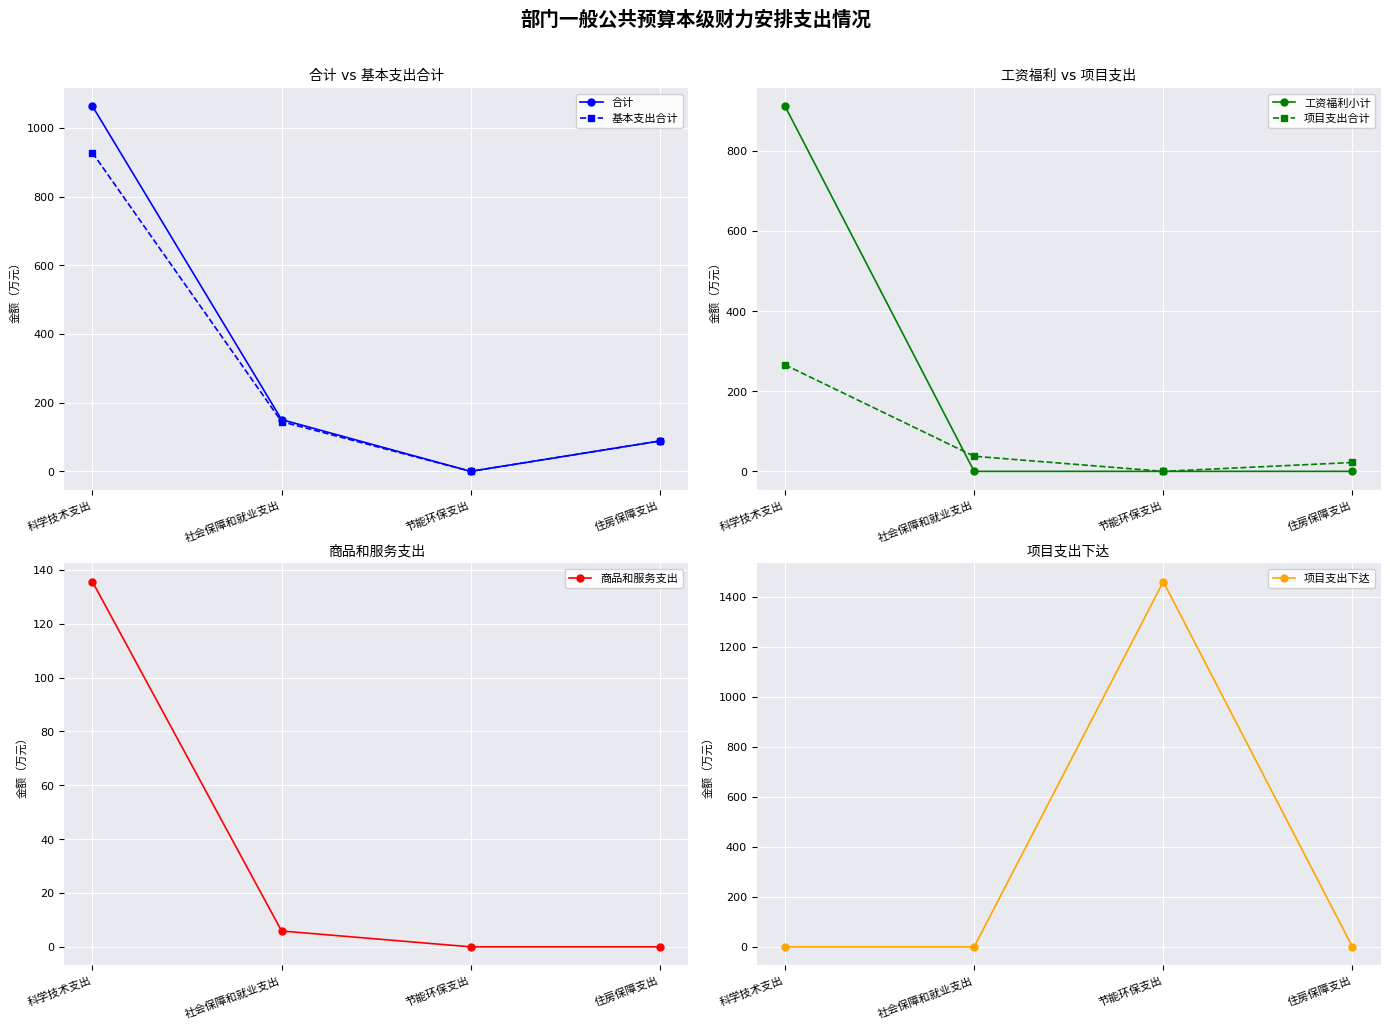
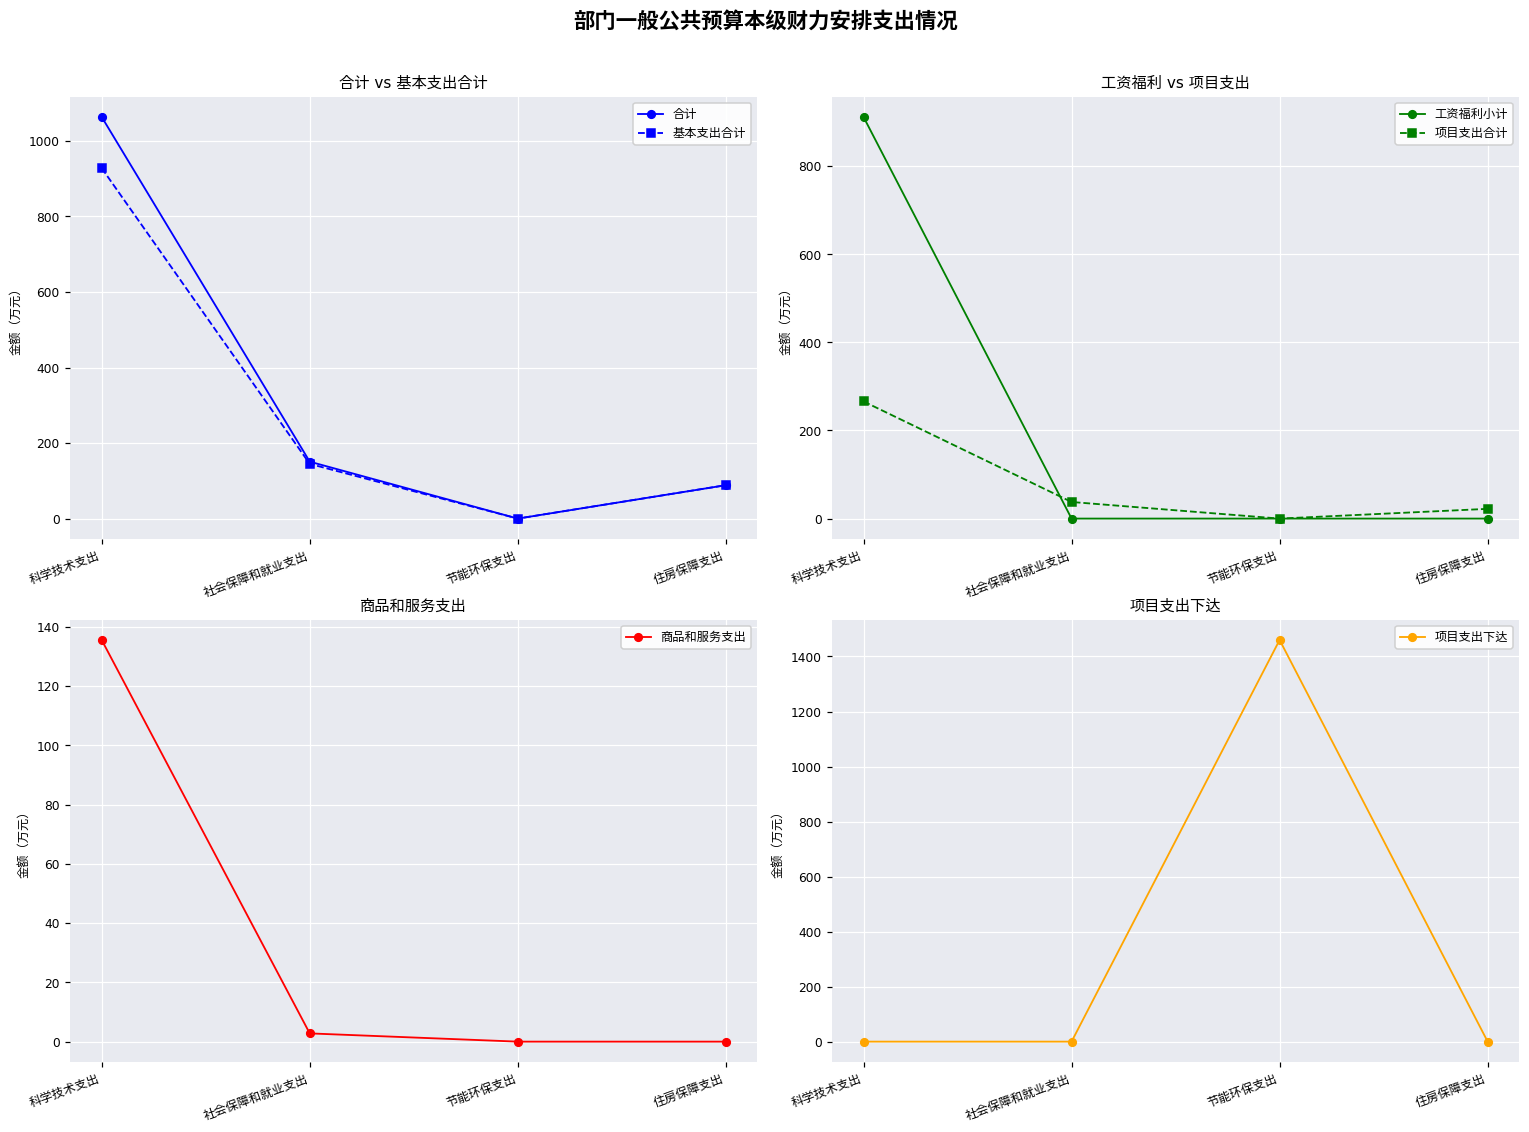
商品和服务支出, 社会保障和就业支出: 6 -> 3
